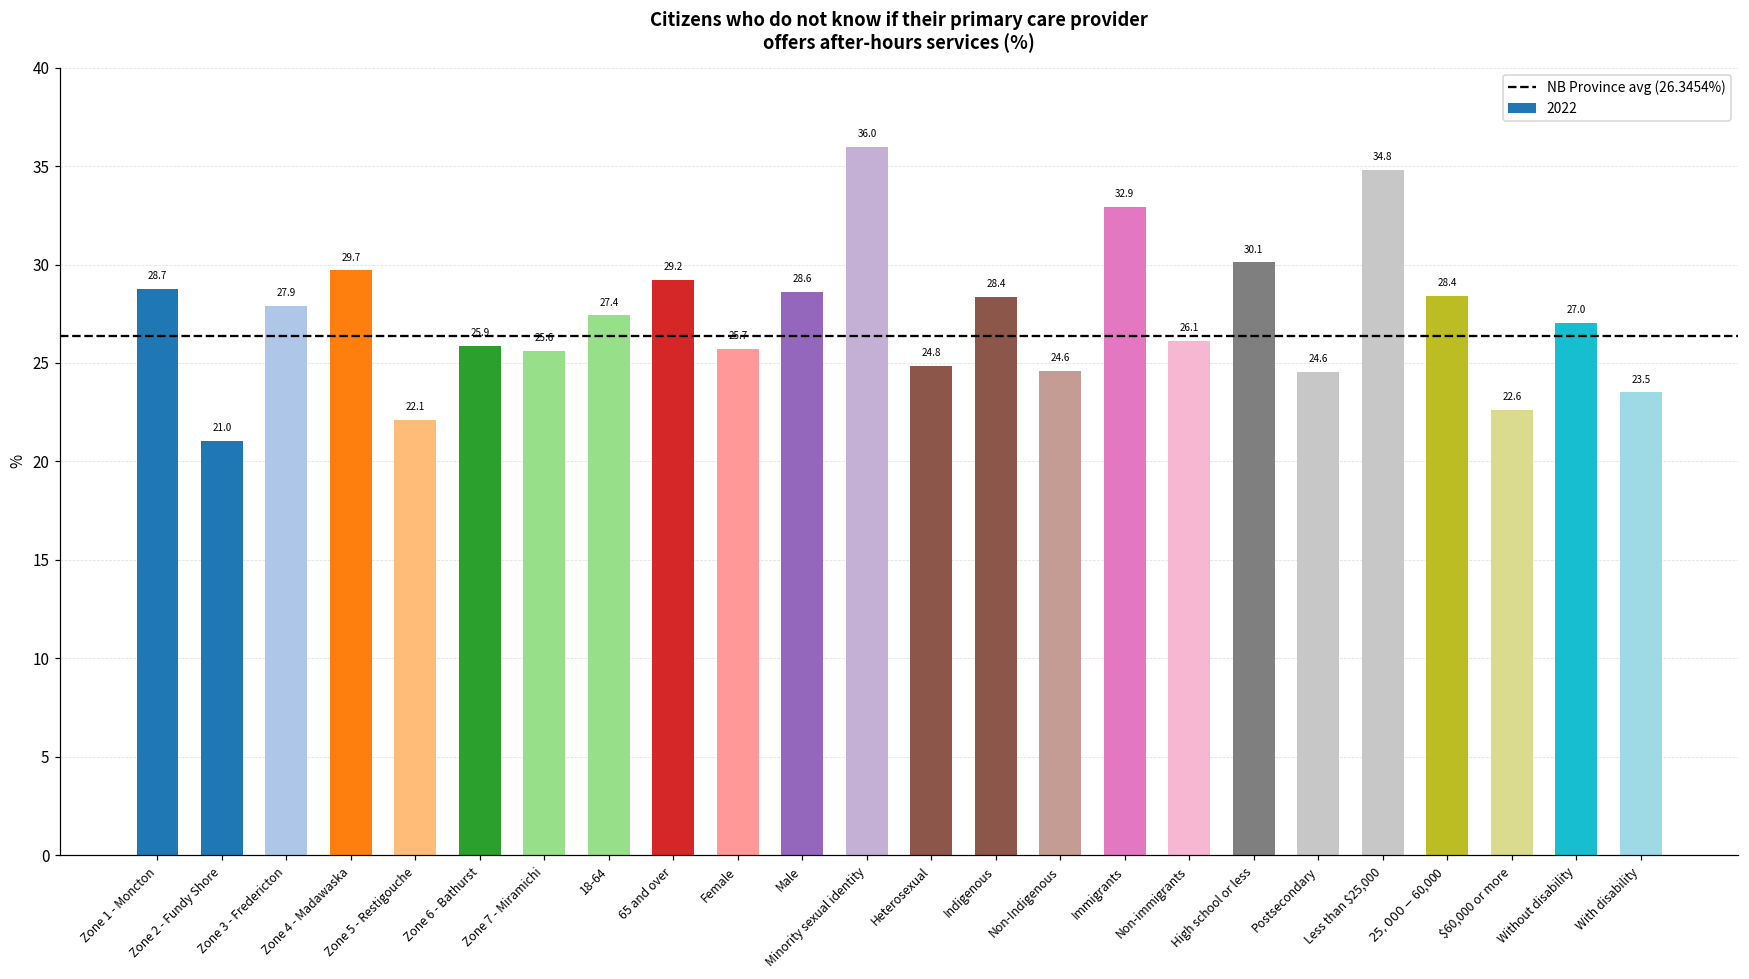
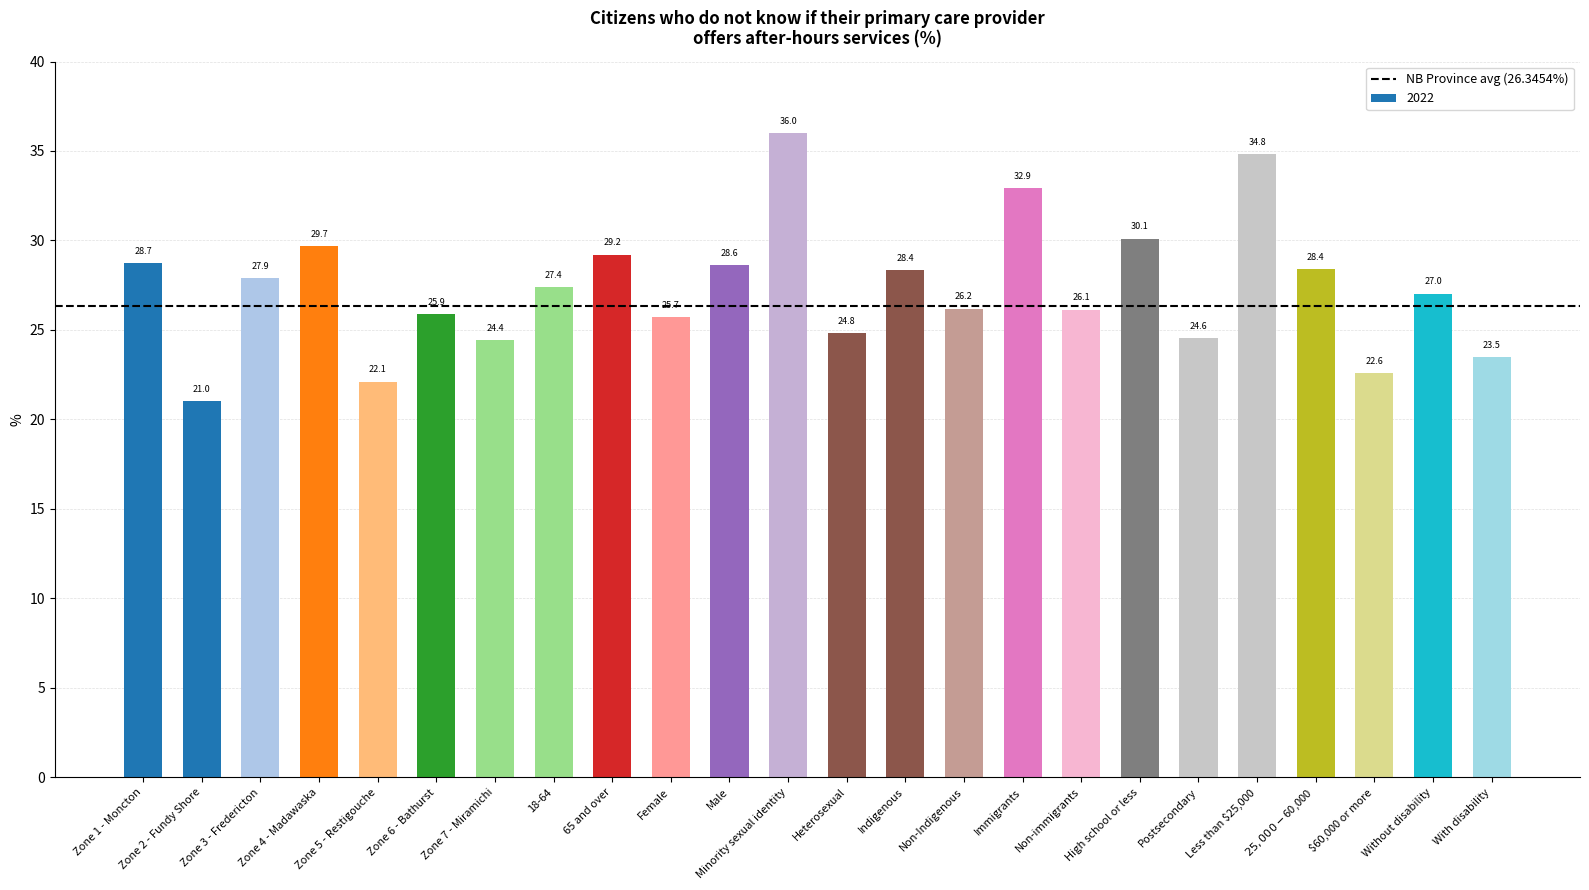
Zone 7 - Miramichi: 25.6 -> 24.4
Non-Indigenous: 24.6 -> 26.2
